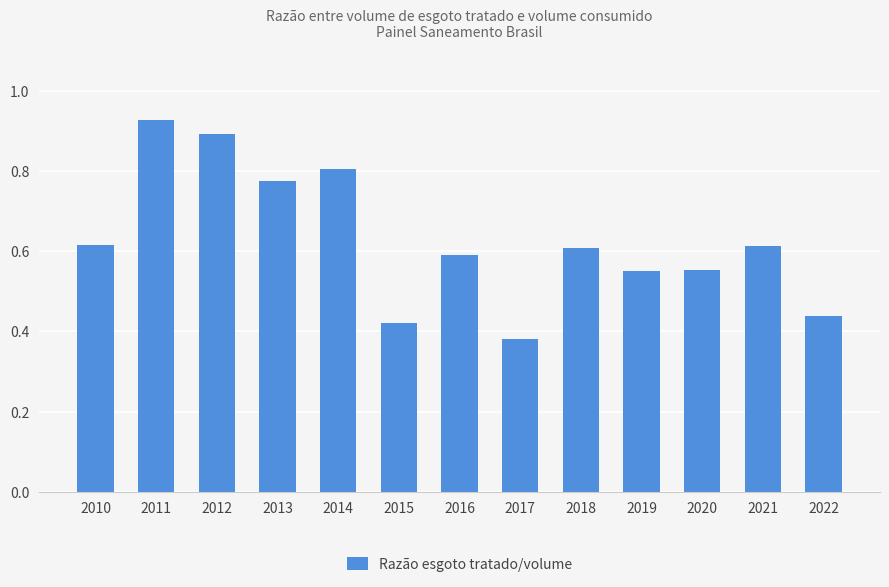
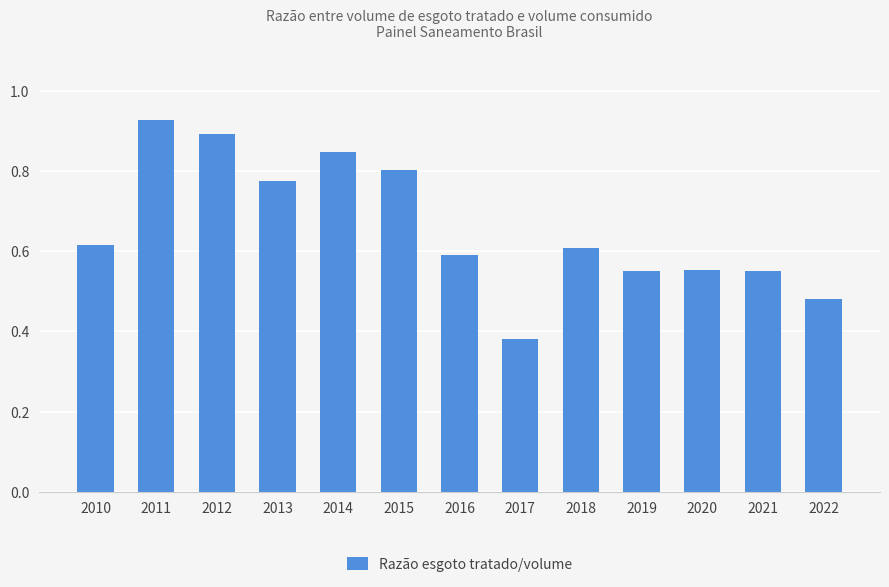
2014: 0.81 -> 0.85
2015: 0.42 -> 0.80
2021: 0.61 -> 0.55
2022: 0.44 -> 0.48
